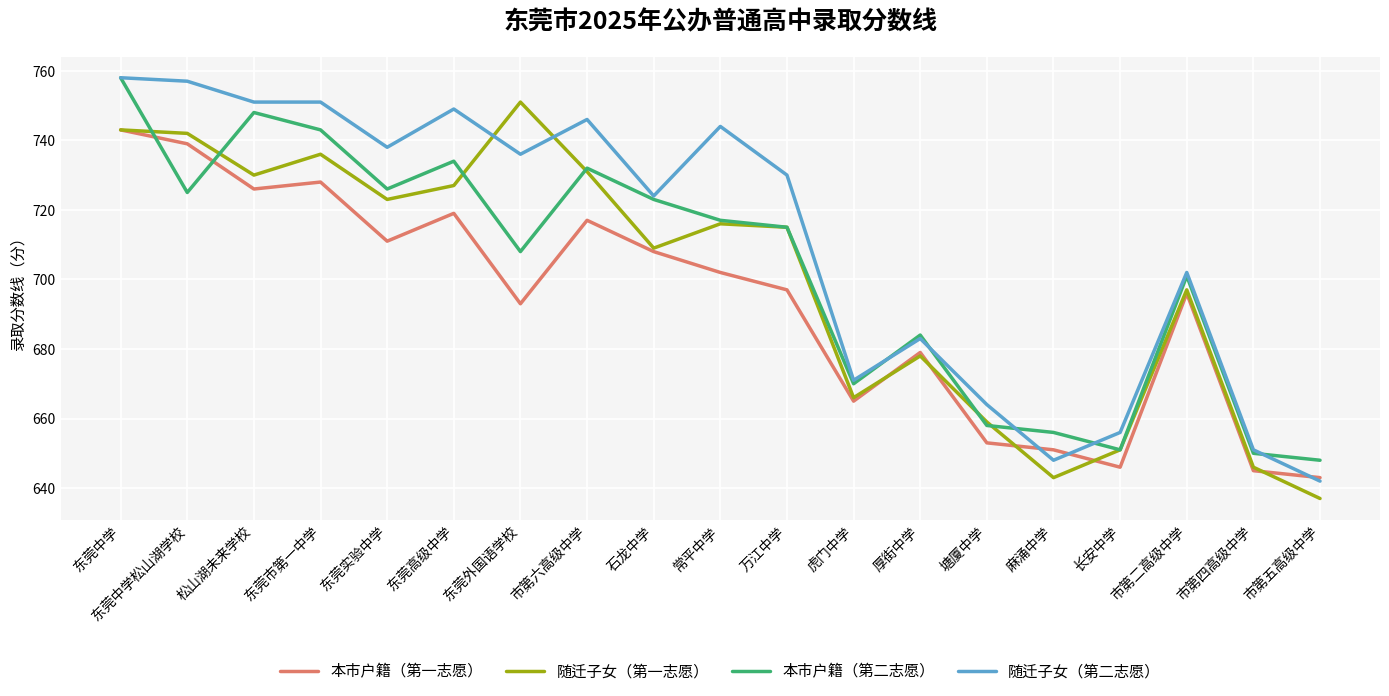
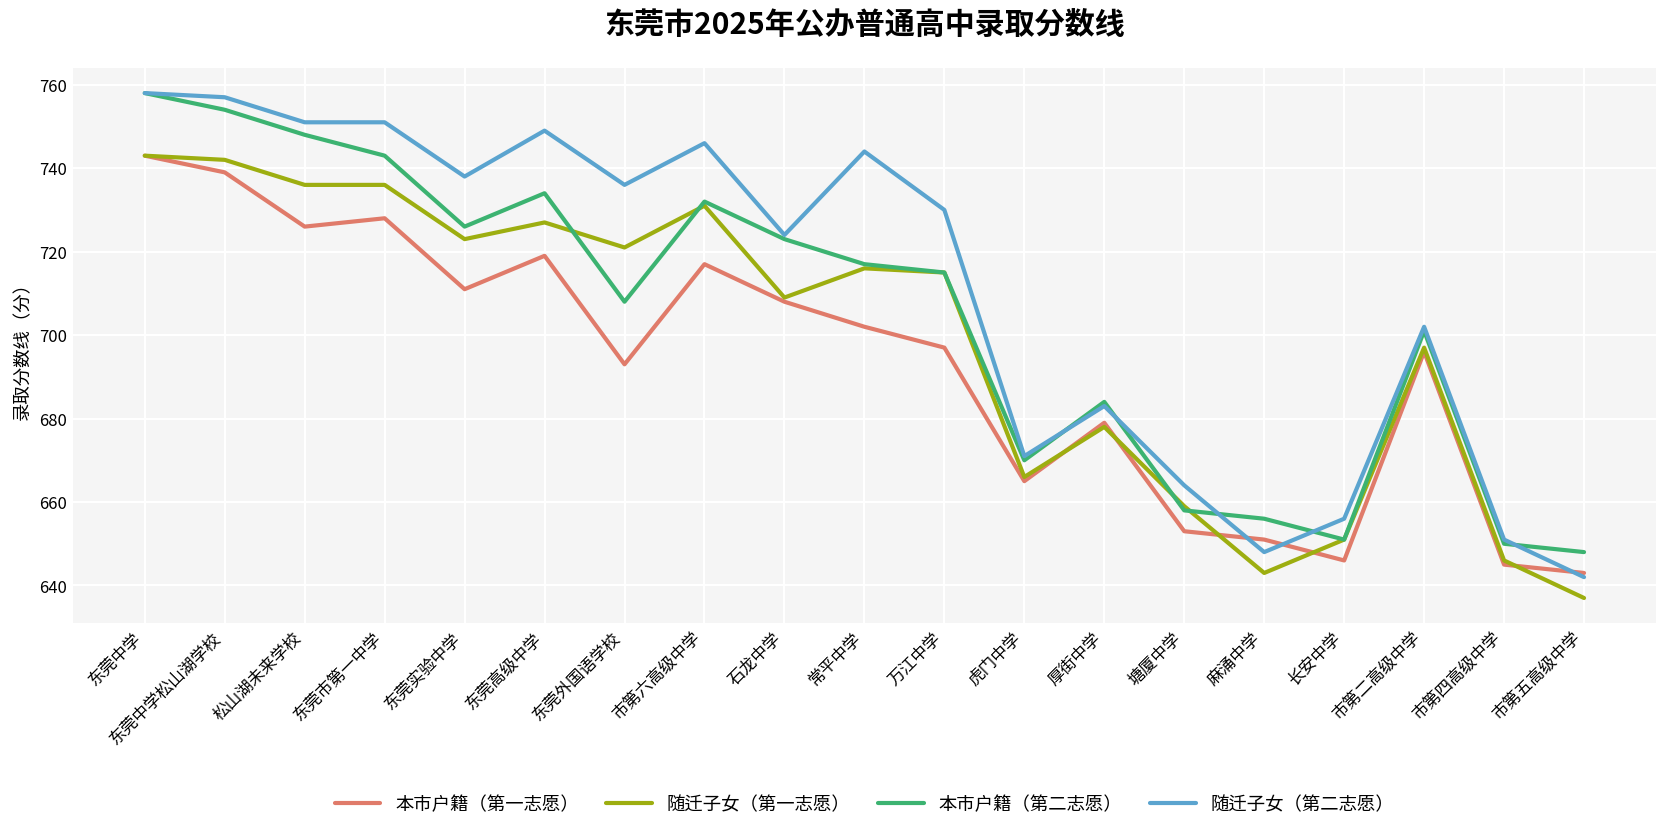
本市户籍（第二志愿）, 东莞中学松山湖学校: 725 -> 754
随迁子女（第一志愿）, 松山湖未来学校: 730 -> 736
随迁子女（第一志愿）, 东莞外国语学校: 751 -> 721
